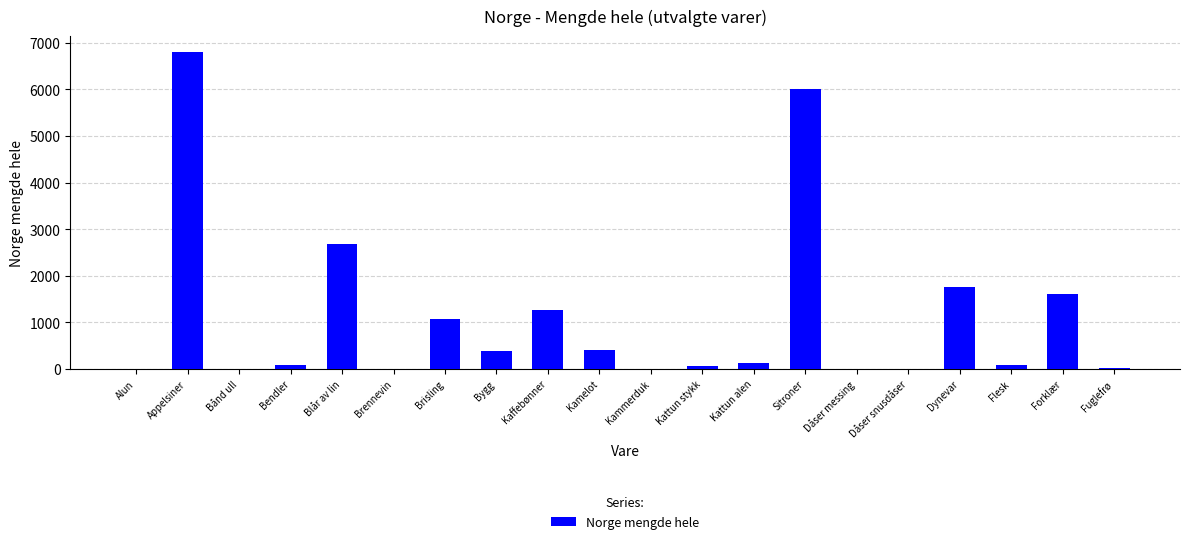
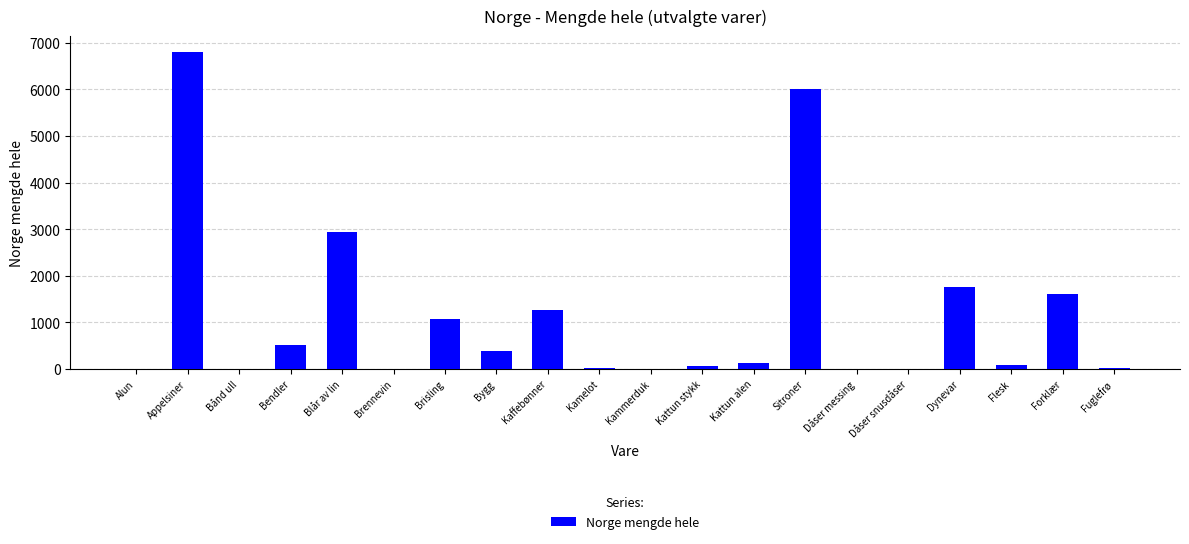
Bendler: 100 -> 500
Blår av lin: 2700 -> 3000
Kamelot: 400 -> 0
